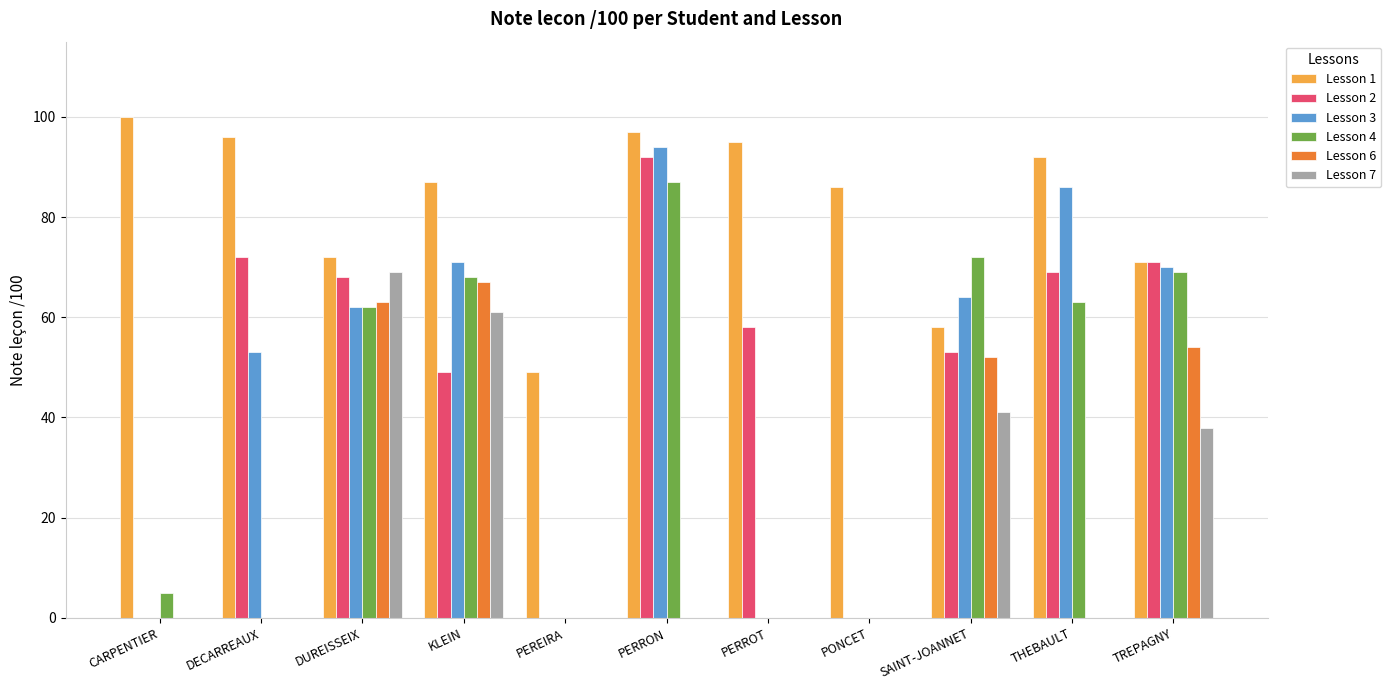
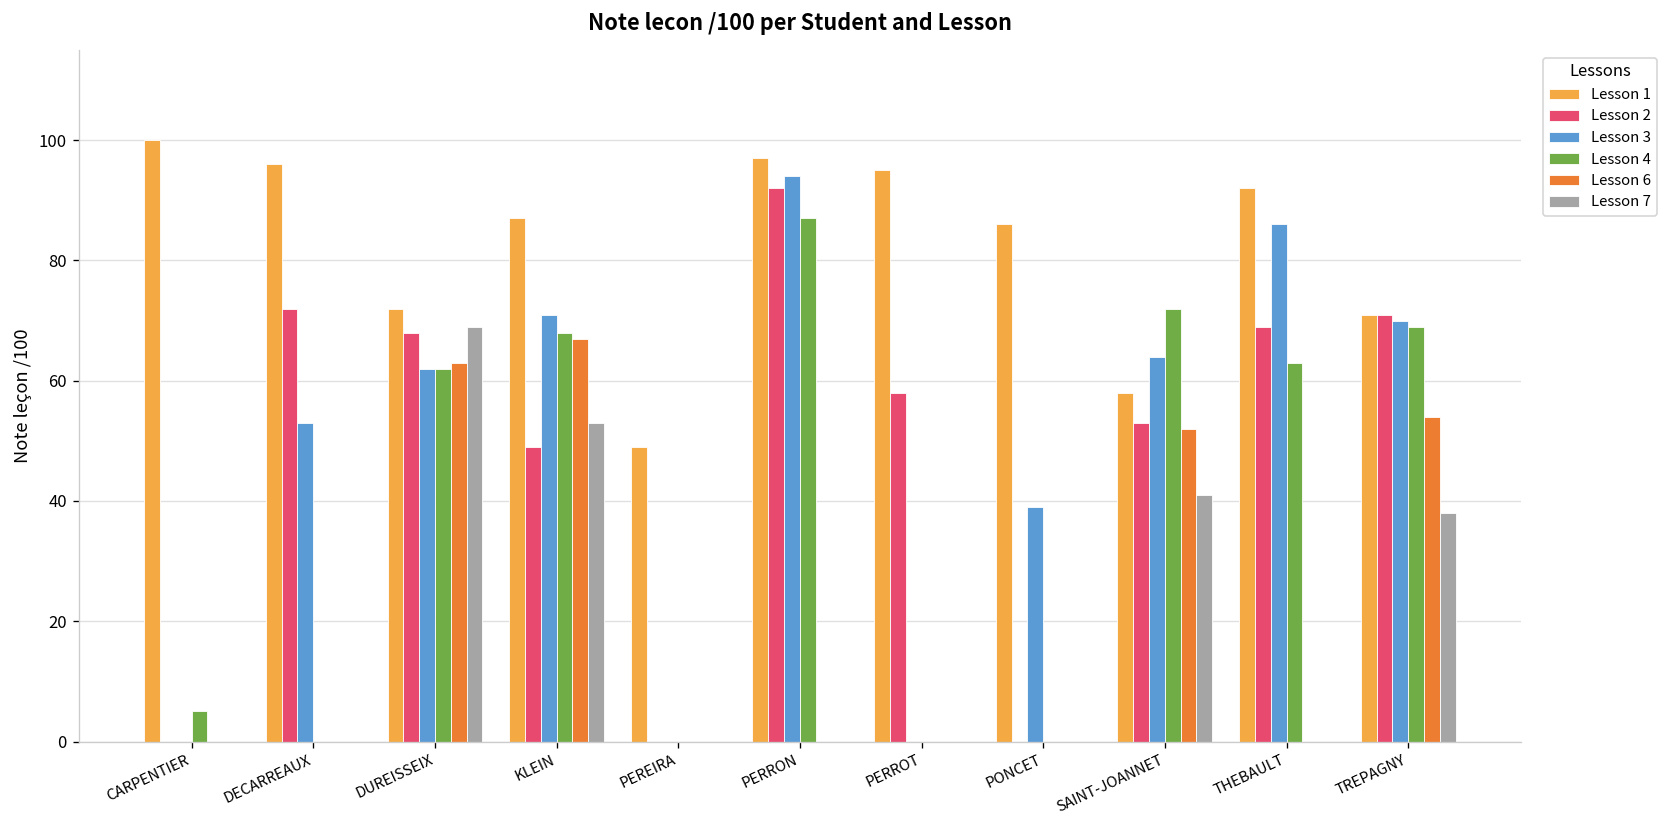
Lesson 7, KLEIN: 61 -> 53
Lesson 3, PONCET: 0 -> 39
